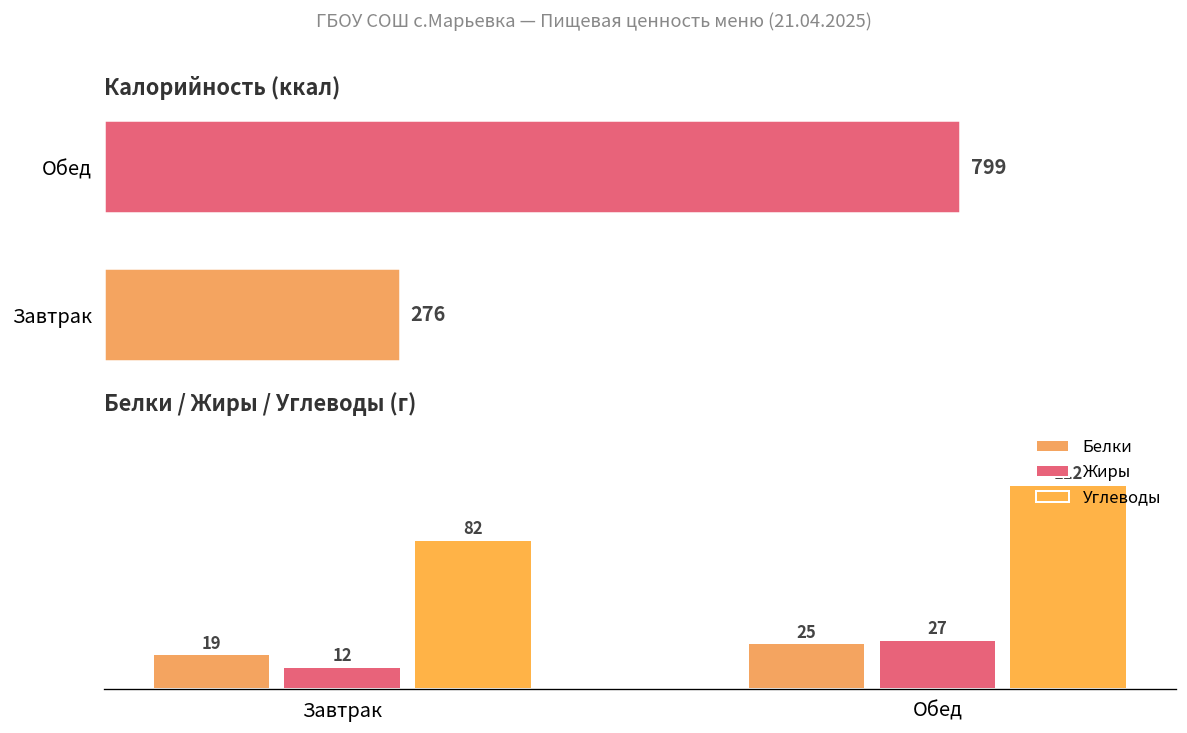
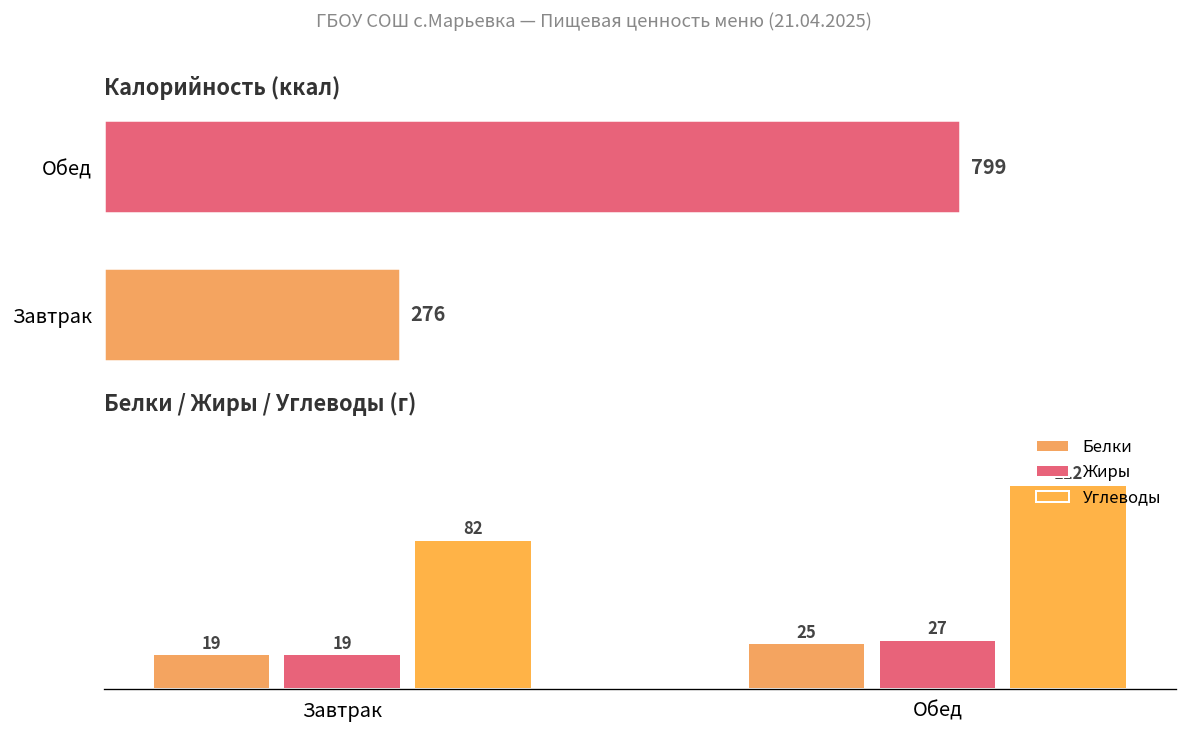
Белки / Жиры / Углеводы (г), Жиры, Завтрак: 12 -> 19
